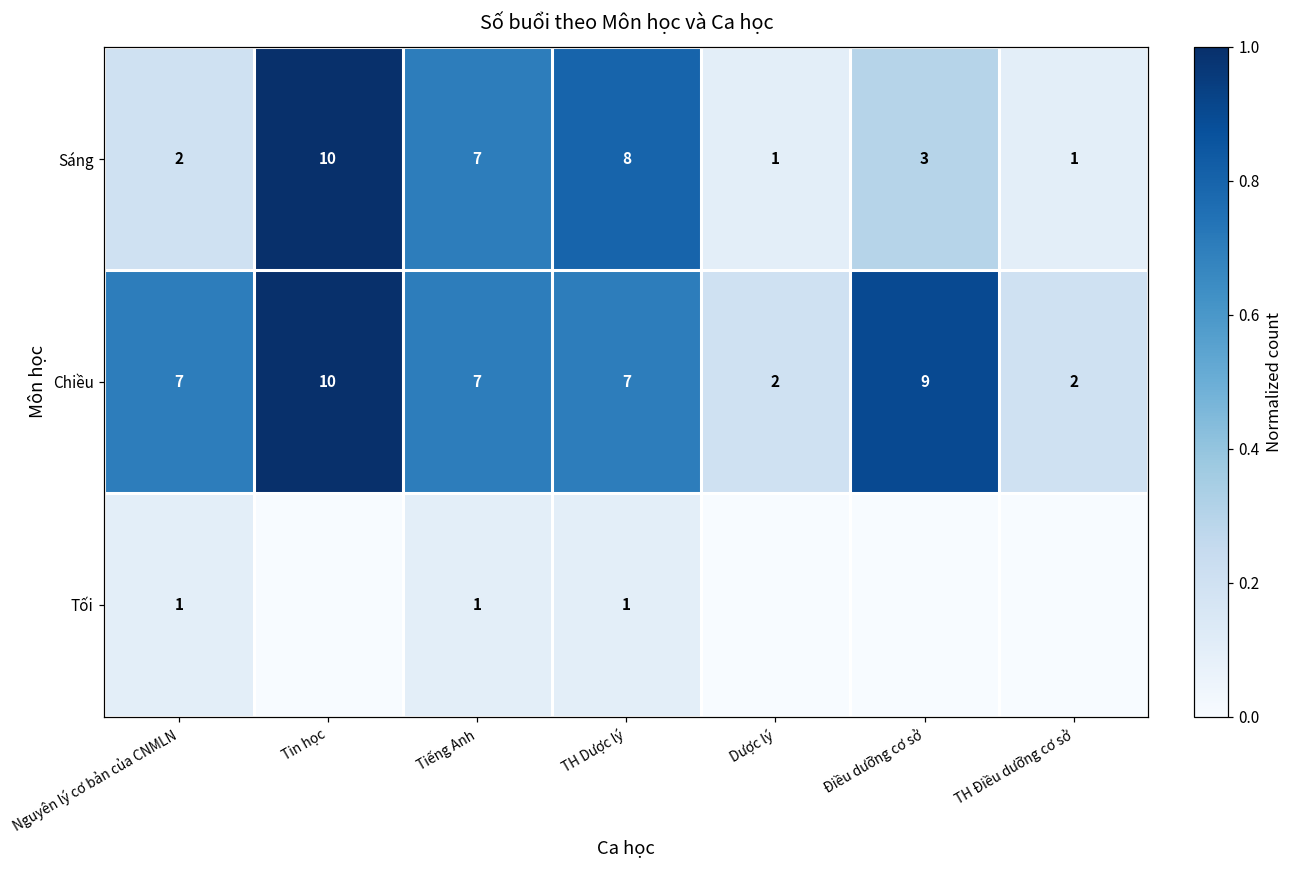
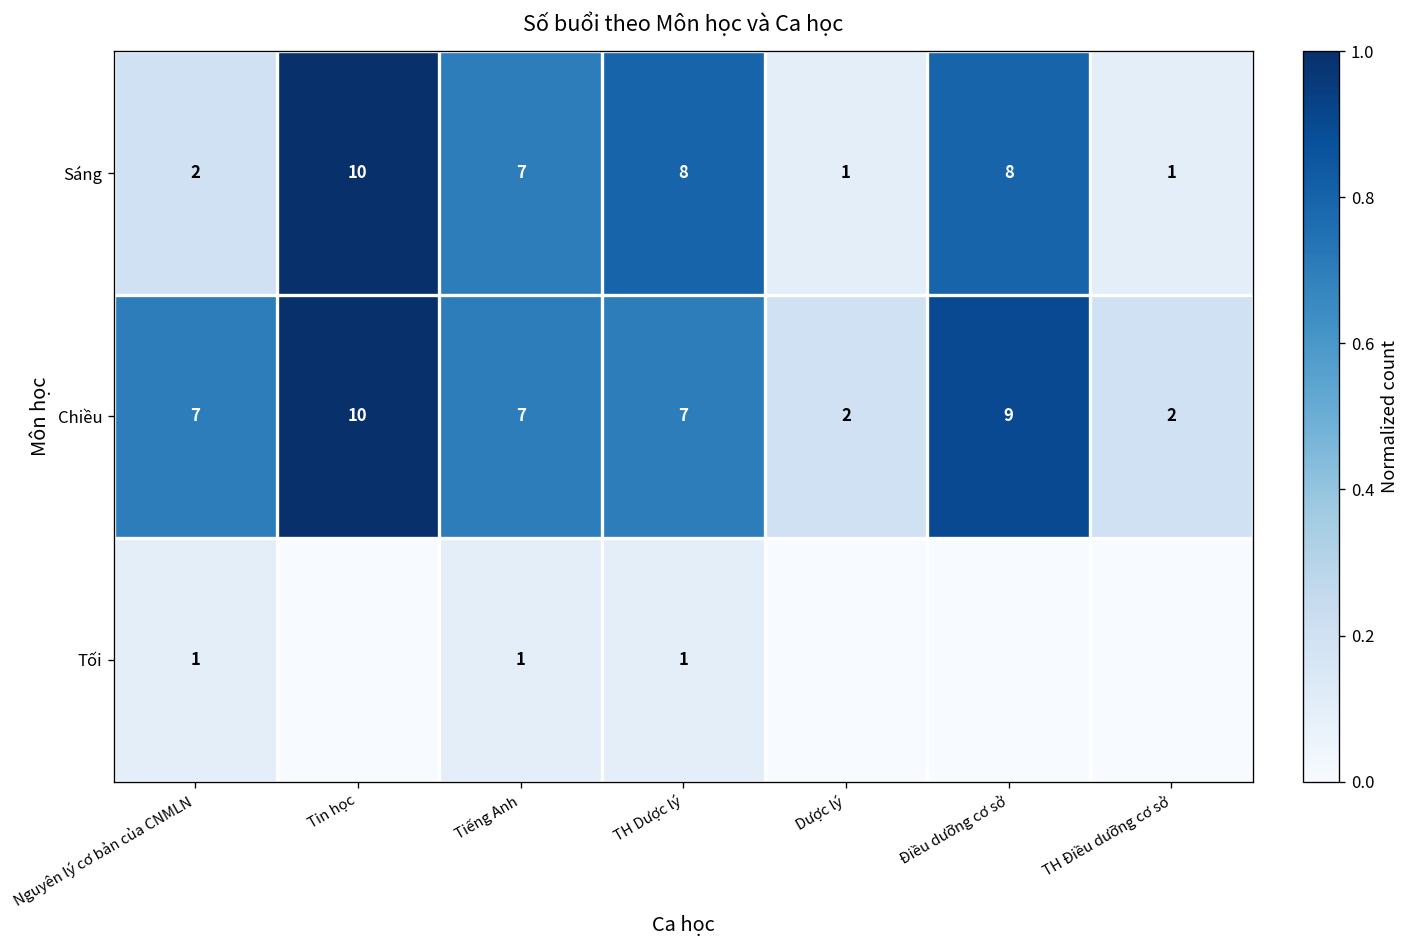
Sáng, Điều dưỡng cơ sở: 3 -> 8
